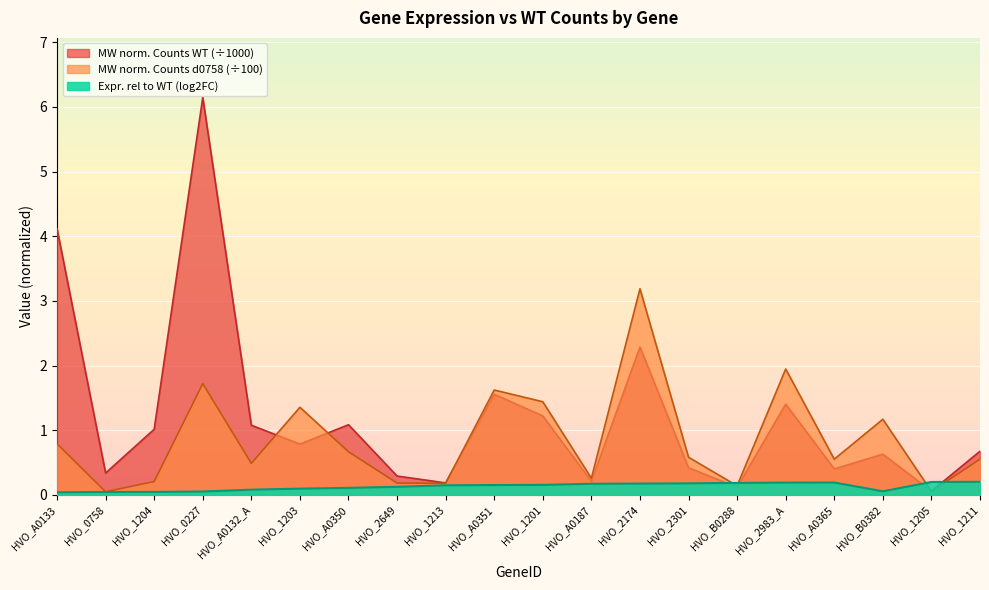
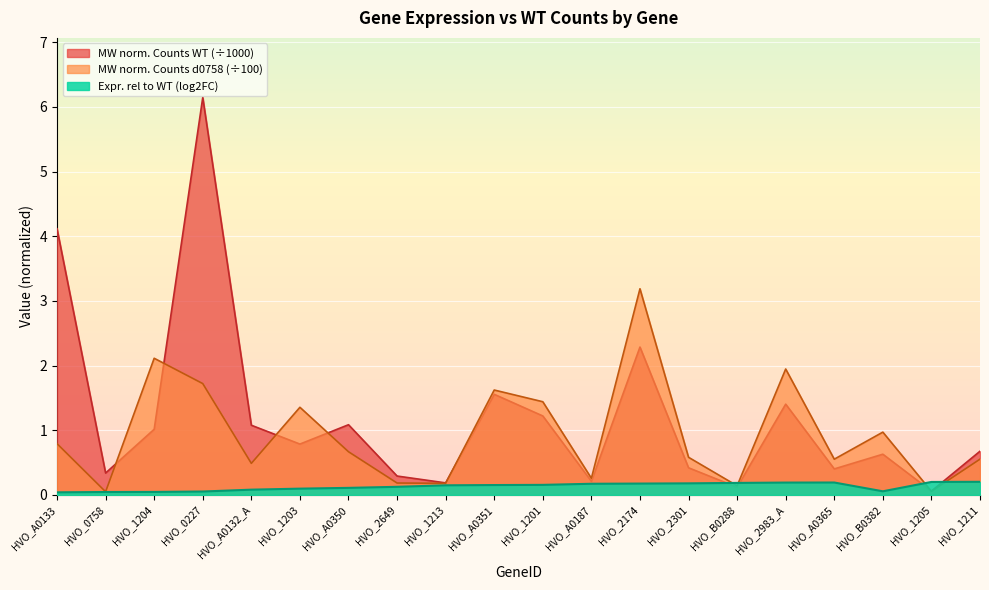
MW norm. Counts d0758 (÷100), HVO_1204: 0.2 -> 2.1
MW norm. Counts d0758 (÷100), HVO_B0382: 1.2 -> 1.0
